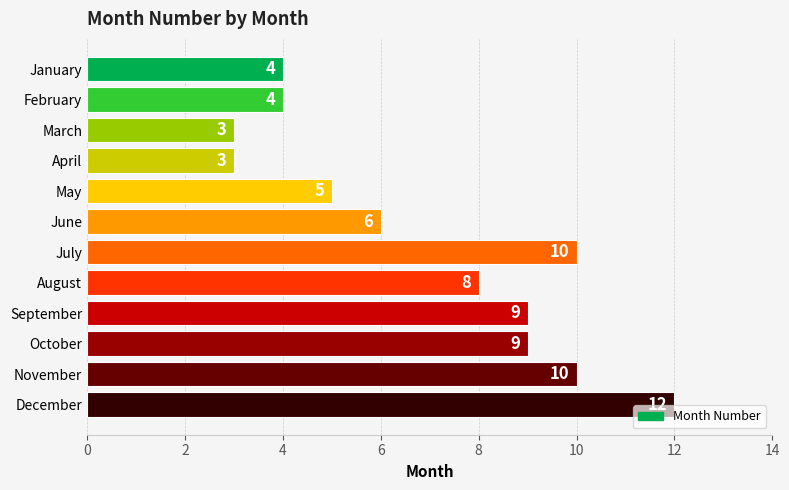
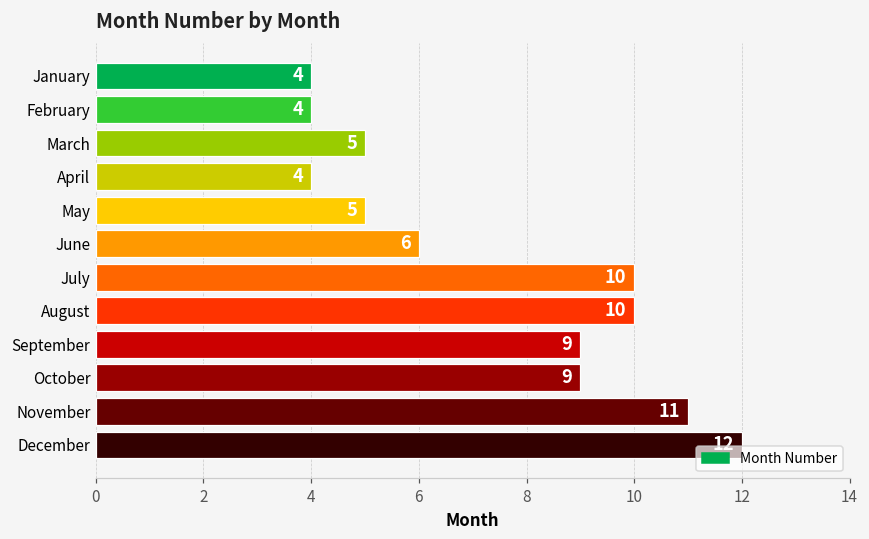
March: 3 -> 5
April: 3 -> 4
August: 8 -> 10
November: 10 -> 11
